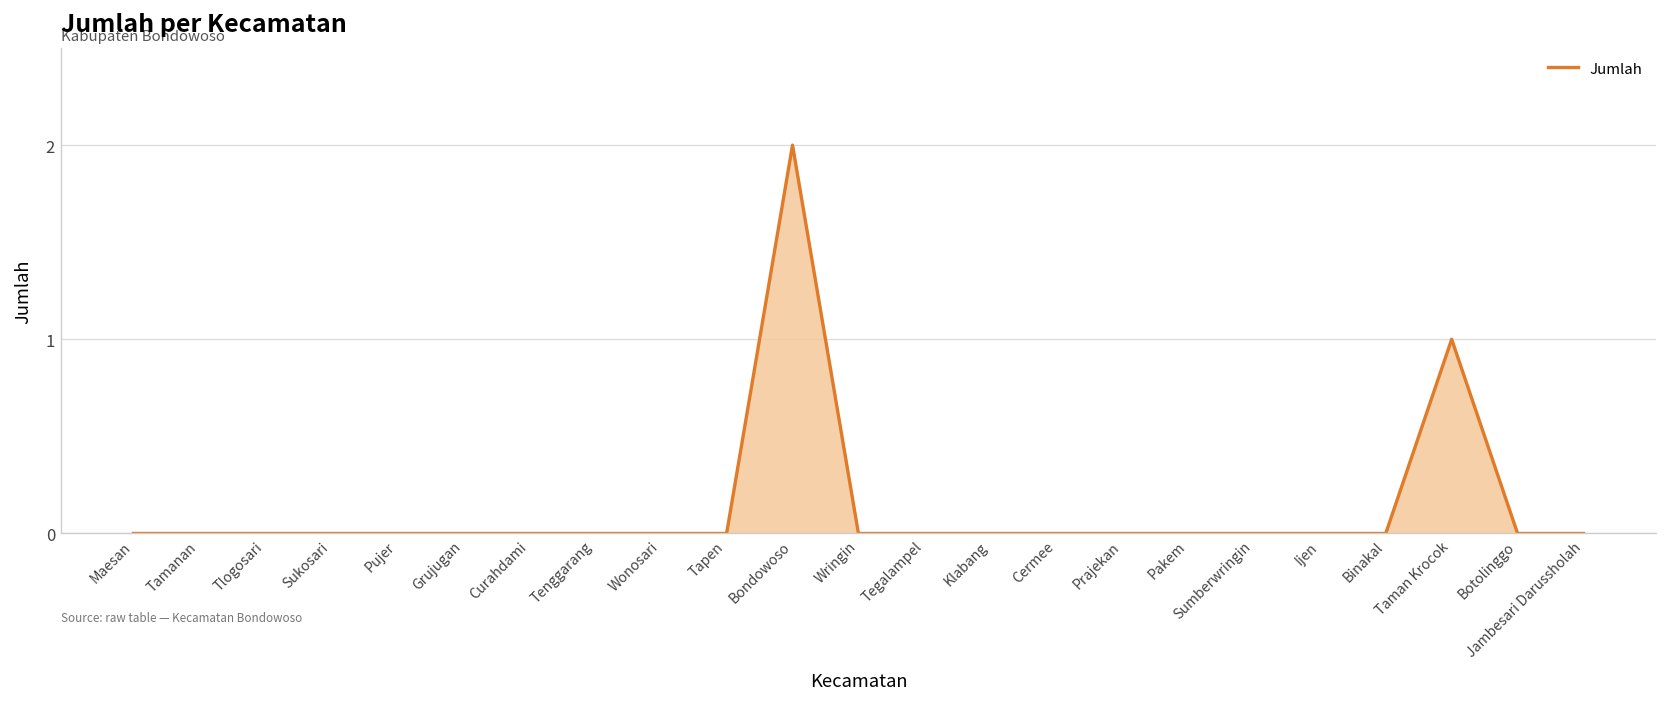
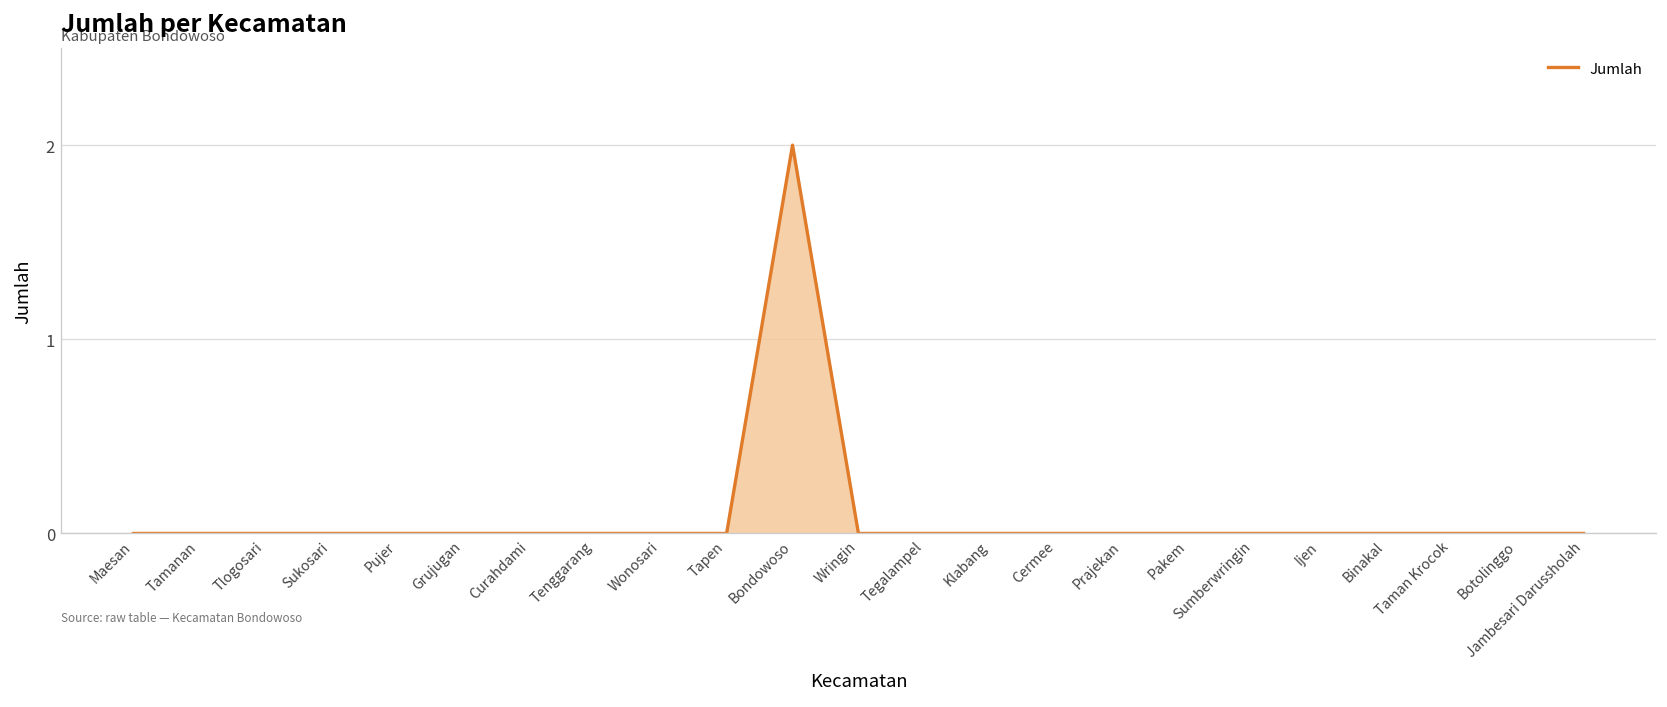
Taman Krocok: 1 -> 0
